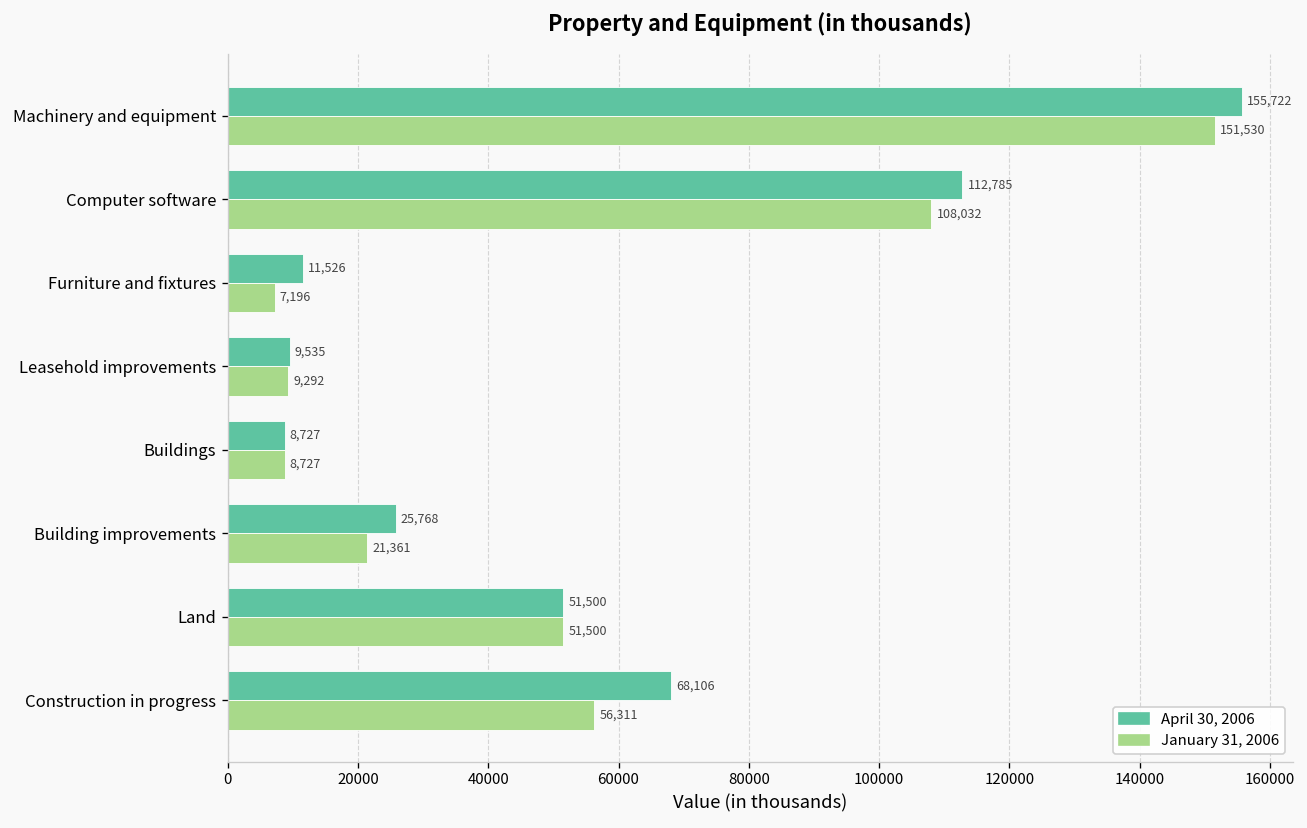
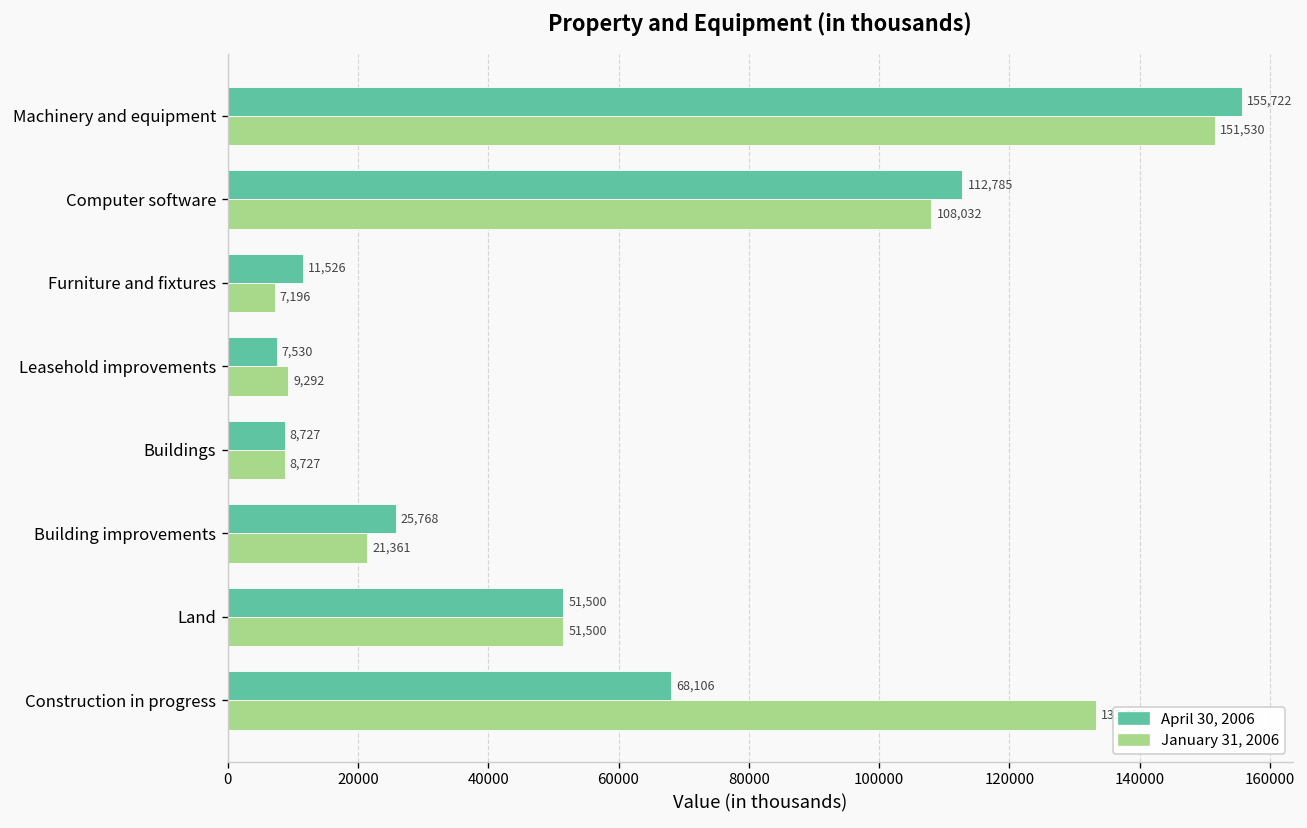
April 30, 2006, Leasehold improvements: 9,535 -> 7,530
January 31, 2006, Construction in progress: 56000 -> 133000
